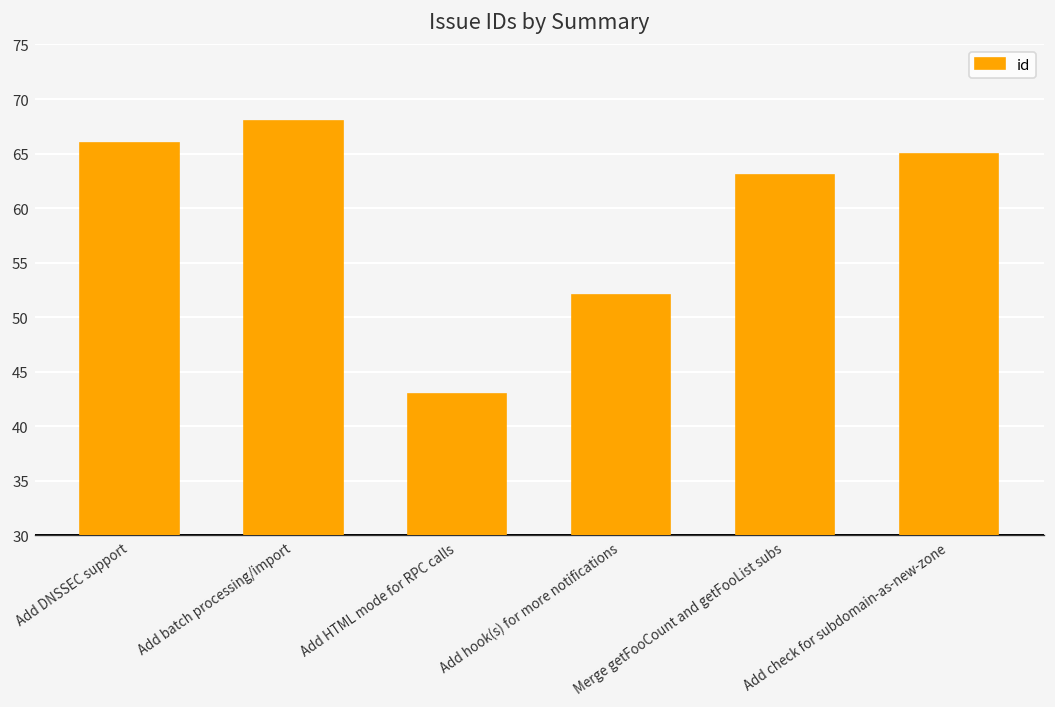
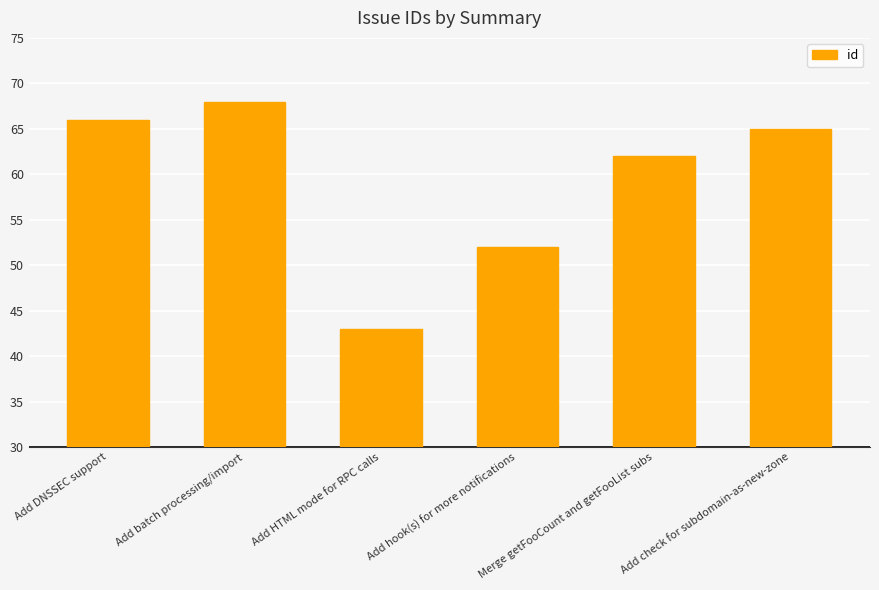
Merge getFooCount and getFooList subs: 63 -> 62
